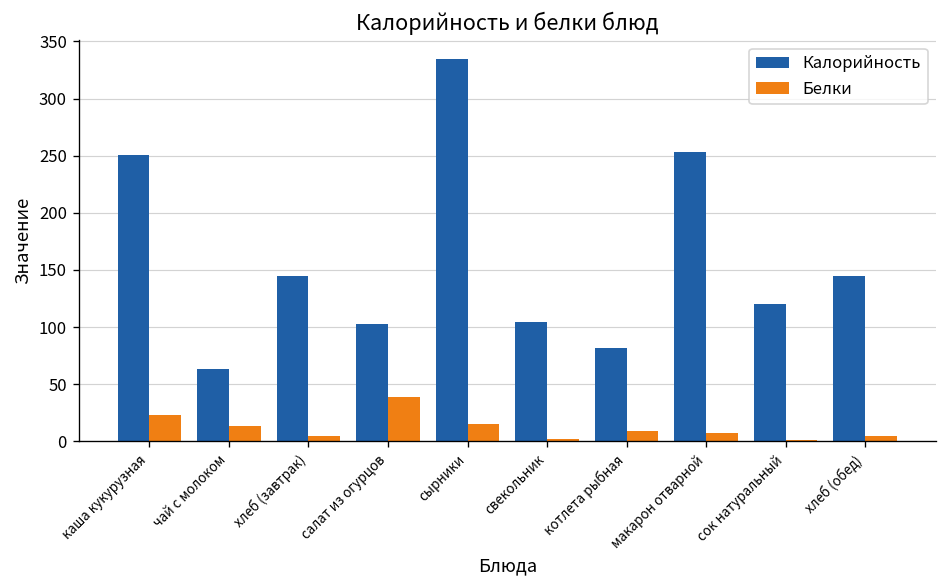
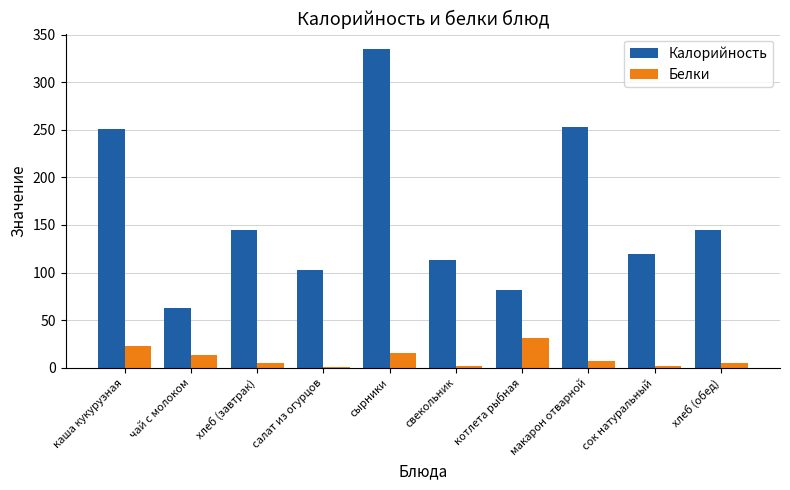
Белки, салат из огурцов: 40 -> 0
Калорийность, свекольник: 100 -> 110
Белки, котлета рыбная: 10 -> 30
